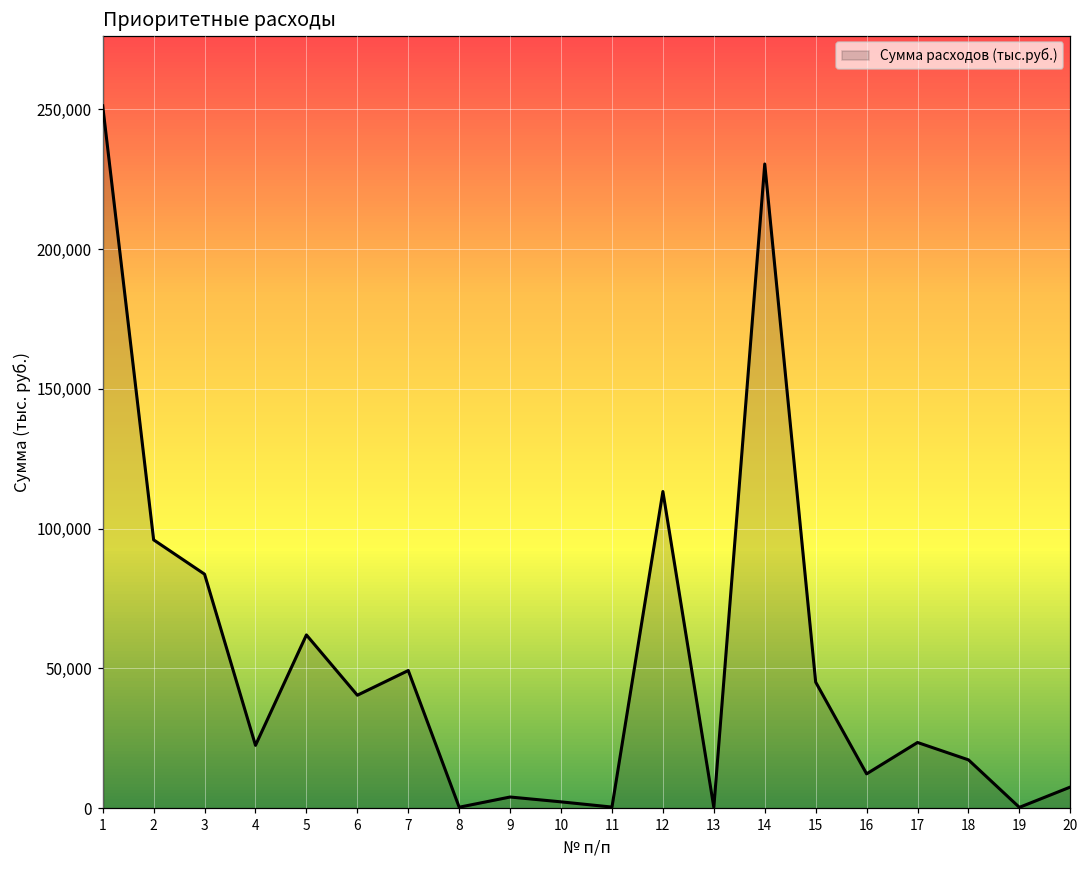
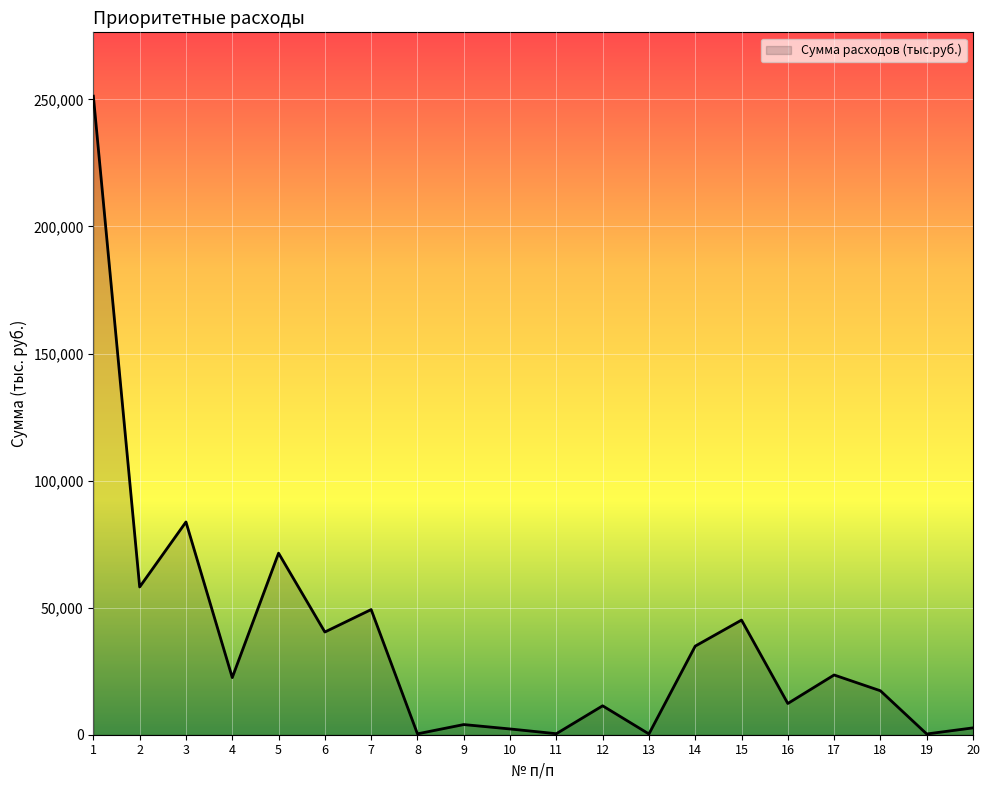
2: 96,000 -> 58,000
5: 62,000 -> 71,000
12: 113,000 -> 11,000
14: 230,000 -> 35,000
20: 8,000 -> 3,000
